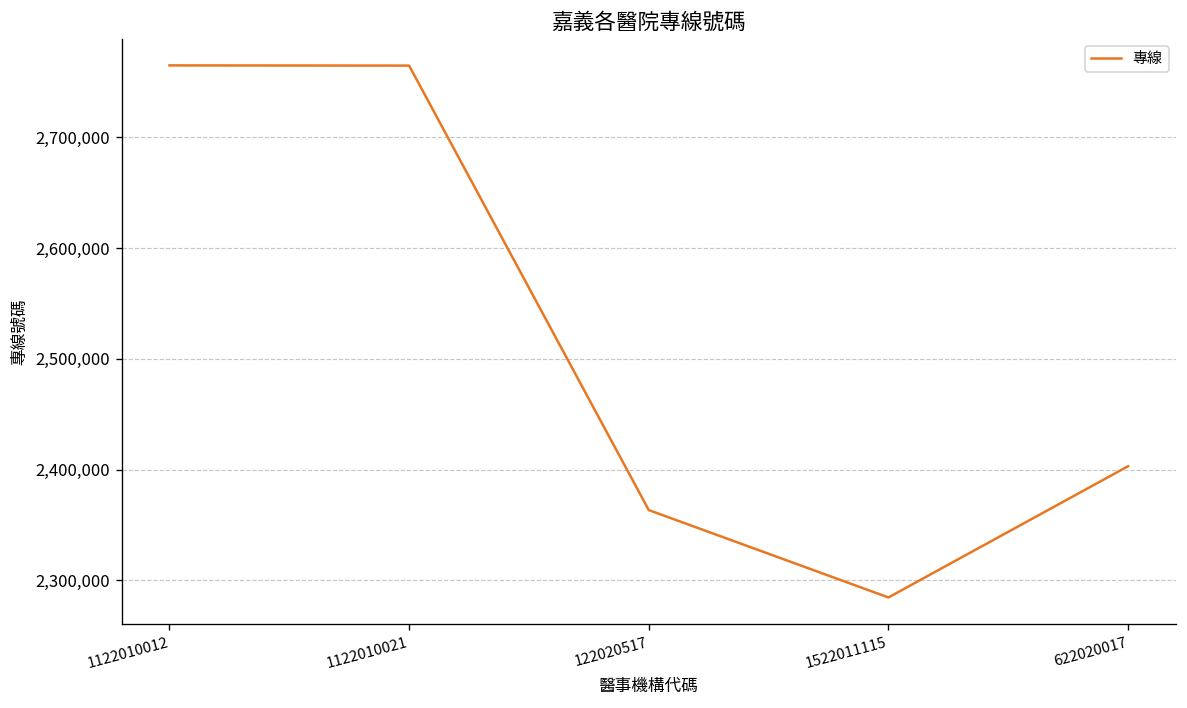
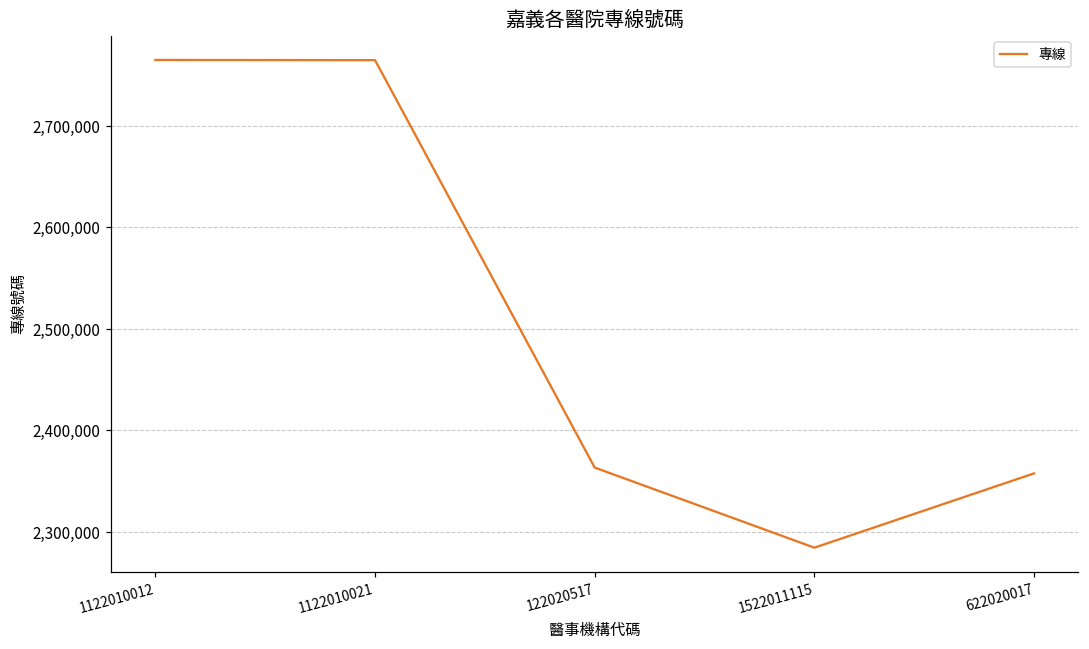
622020017: 2,400,000 -> 2,360,000
